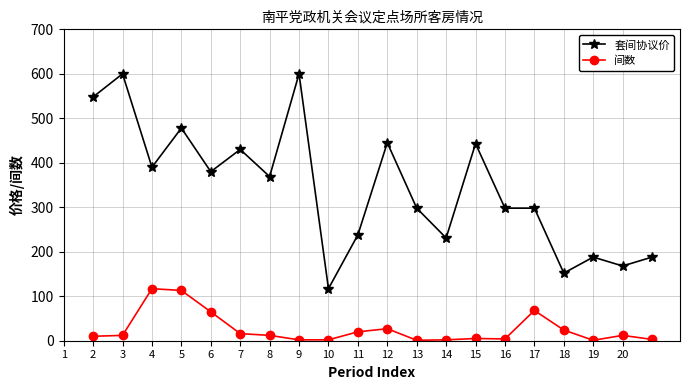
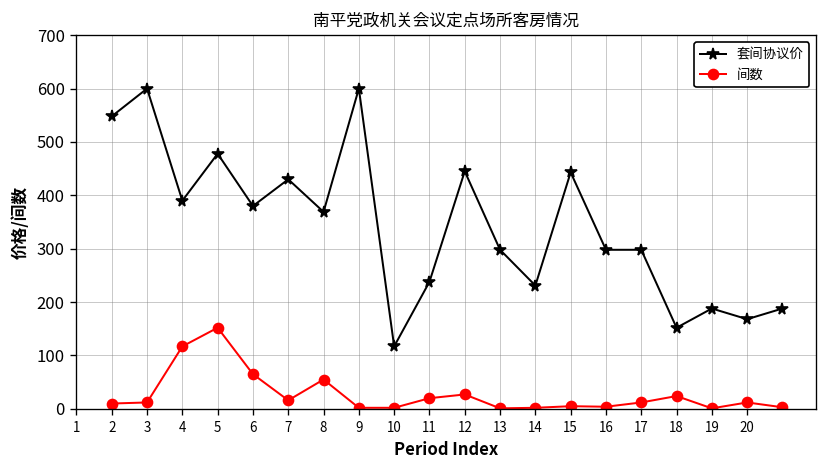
间数, 5: 110 -> 150
间数, 8: 10 -> 60
间数, 17: 70 -> 10
